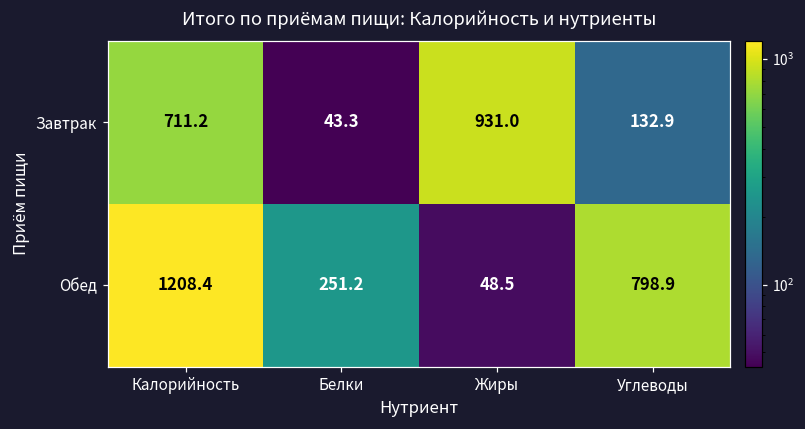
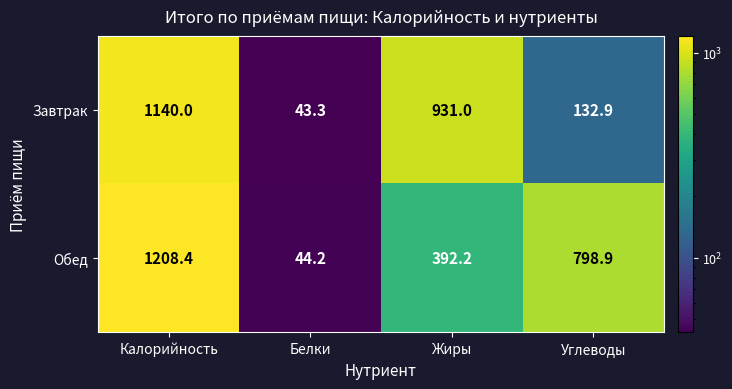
Завтрак, Калорийность: 711.2 -> 1140.0
Обед, Белки: 251.2 -> 44.2
Обед, Жиры: 48.5 -> 392.2
